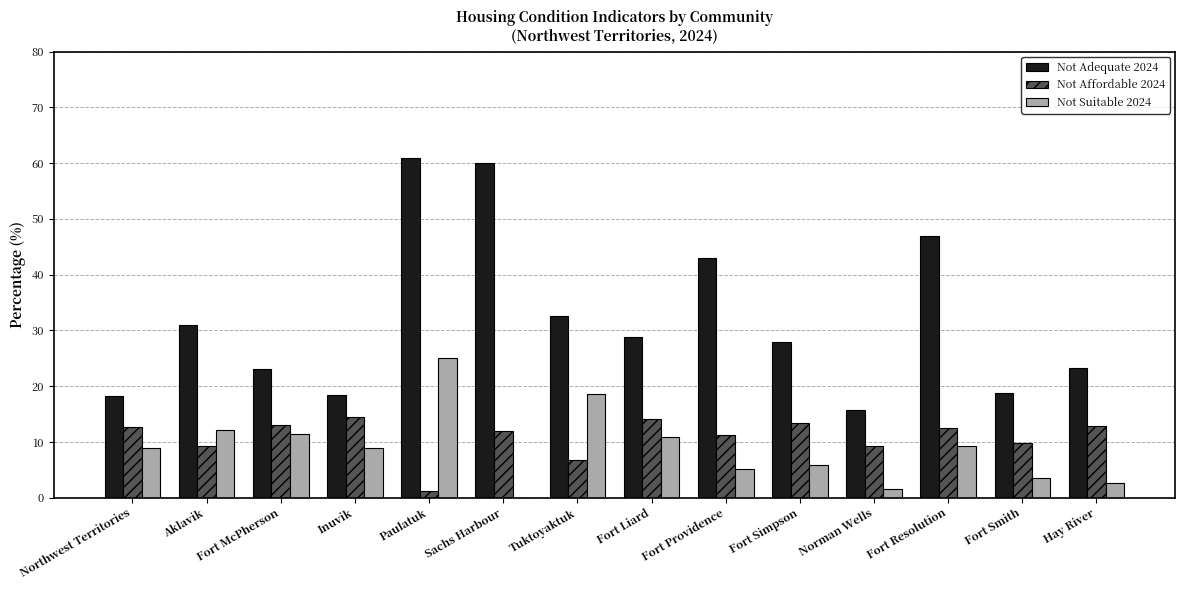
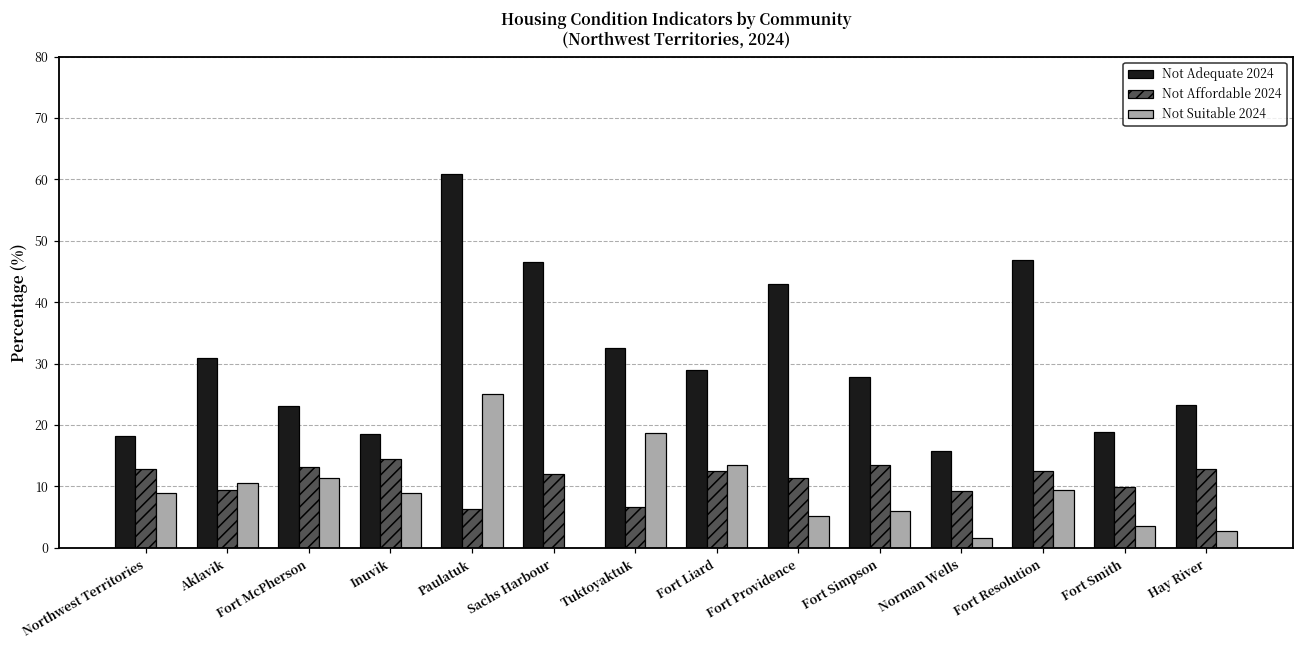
Not Suitable 2024, Aklavik: 12 -> 11
Not Affordable 2024, Paulatuk: 1 -> 6
Not Adequate 2024, Sachs Harbour: 60 -> 47
Not Affordable 2024, Fort Liard: 14 -> 13
Not Suitable 2024, Fort Liard: 11 -> 13
